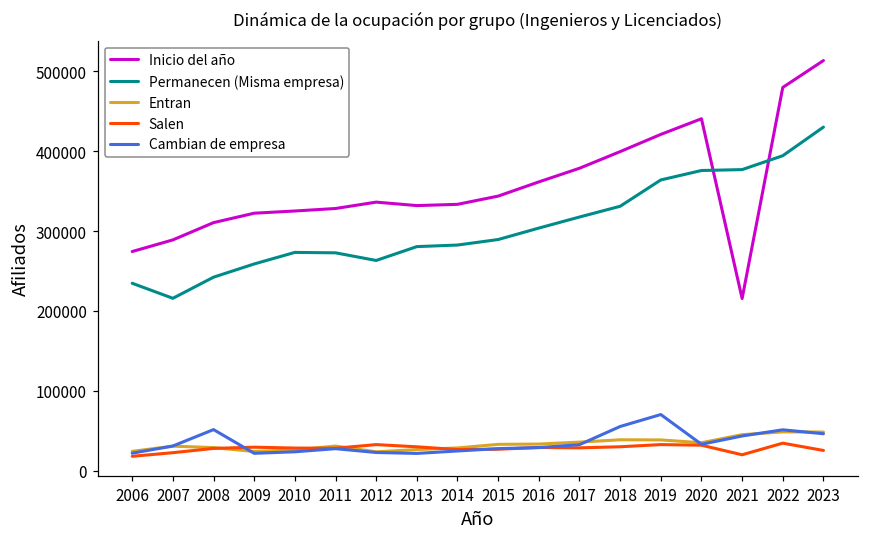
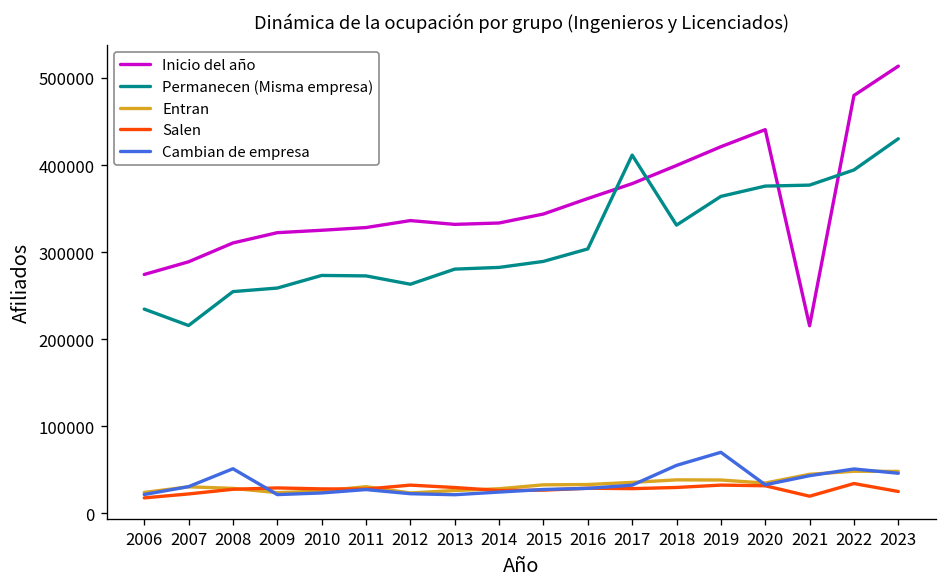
Permanecen (Misma empresa), 2008: 240000 -> 250000
Permanecen (Misma empresa), 2017: 320000 -> 410000
